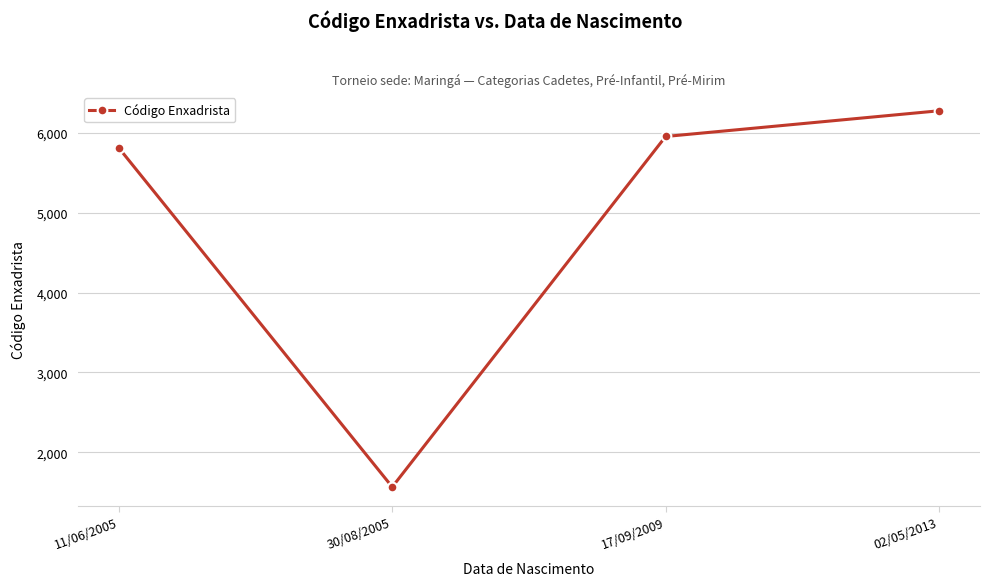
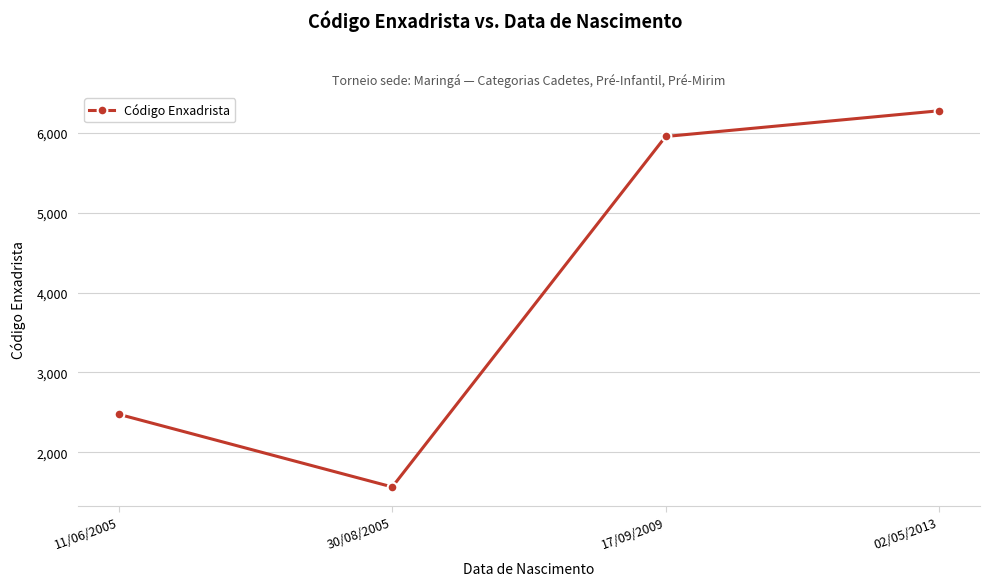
11/06/2005: 5,800 -> 2,500
